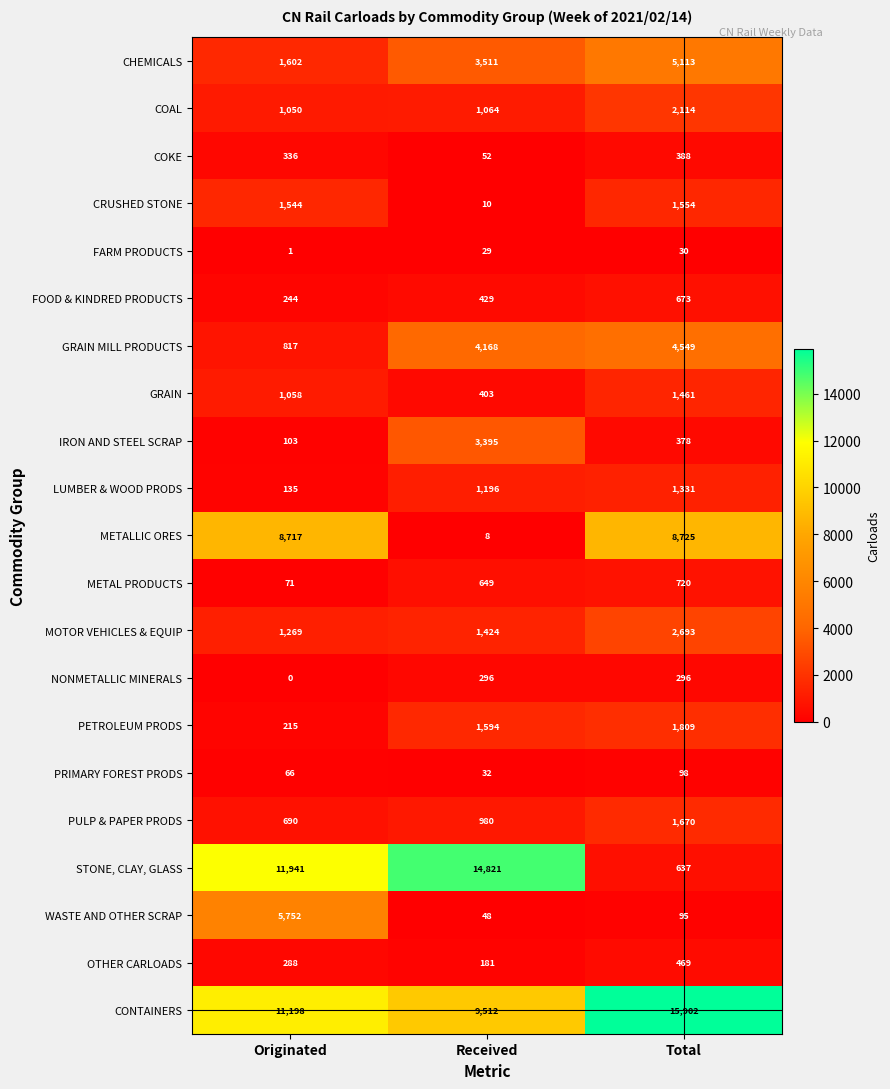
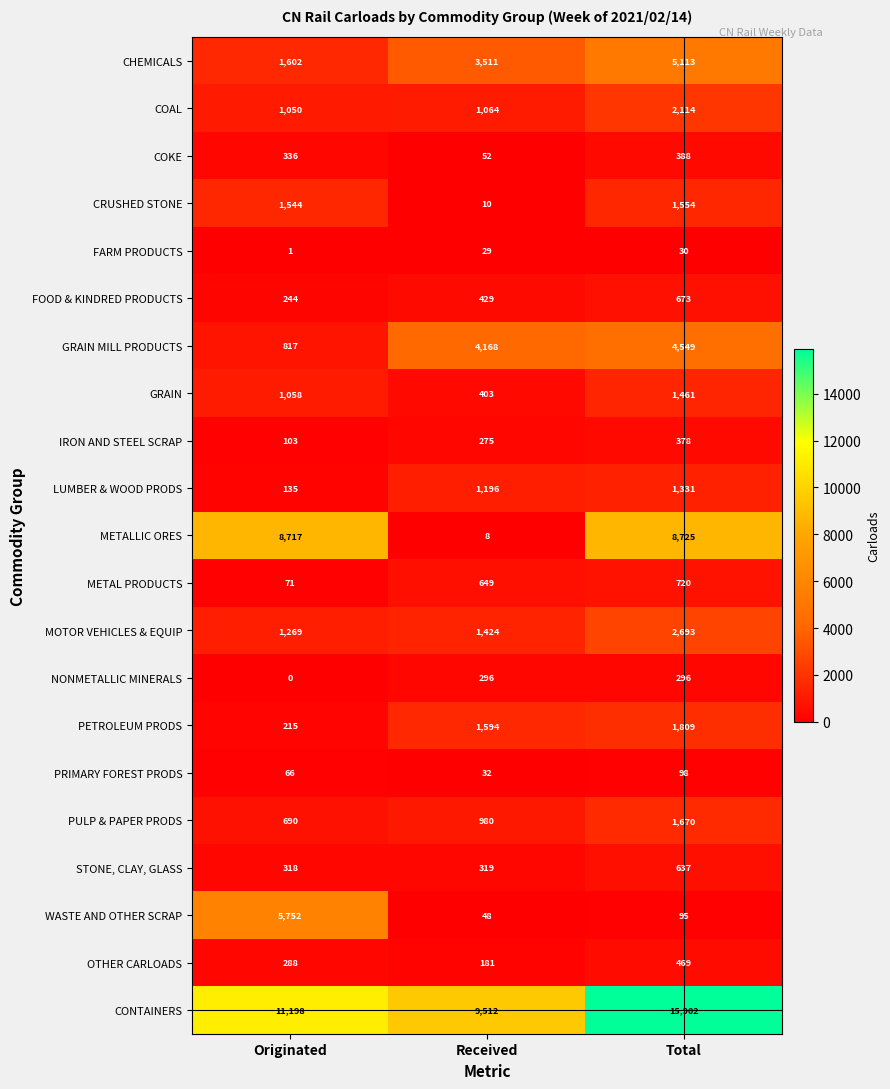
IRON AND STEEL SCRAP, Received: 3,395 -> 275
STONE, CLAY, GLASS, Originated: 11,941 -> 318
STONE, CLAY, GLASS, Received: 14,821 -> 319
